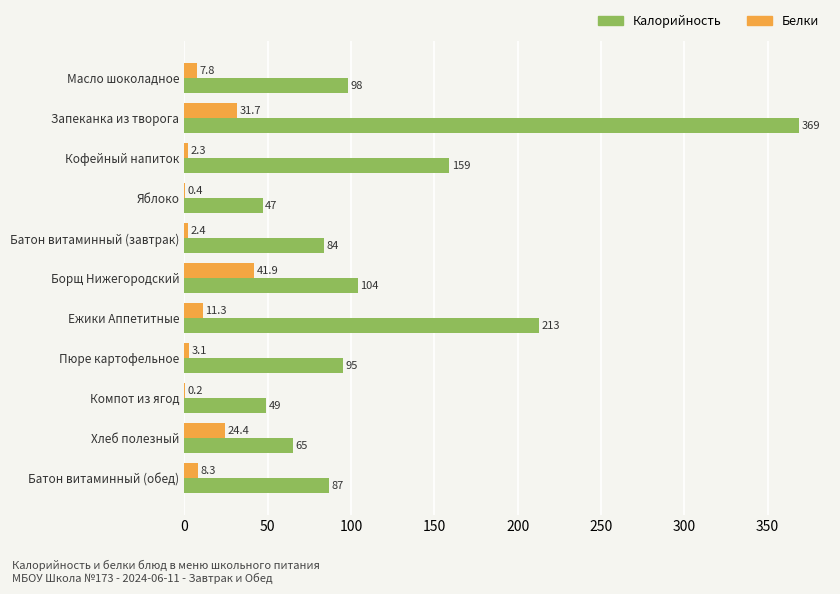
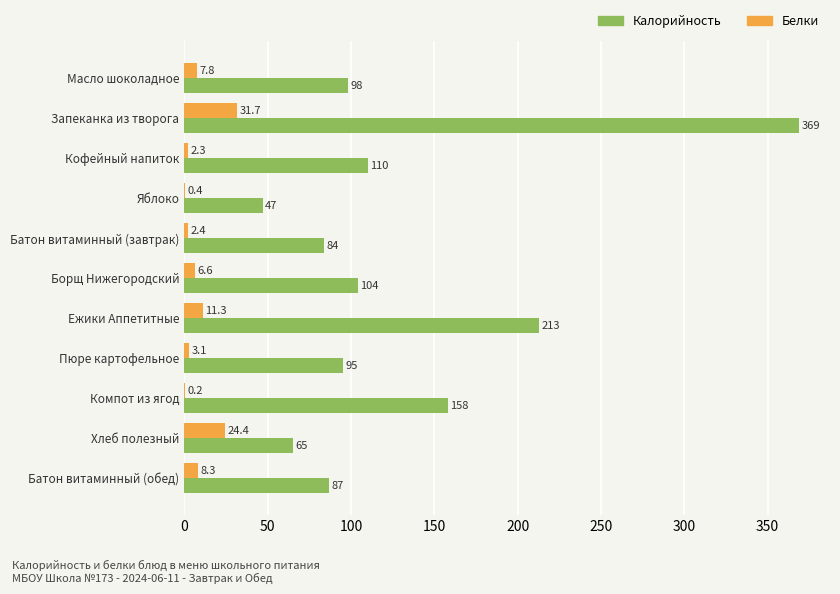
Калорийность, Кофейный напиток: 159 -> 110
Белки, Борщ Нижегородский: 41.9 -> 6.6
Калорийность, Компот из ягод: 49 -> 158
